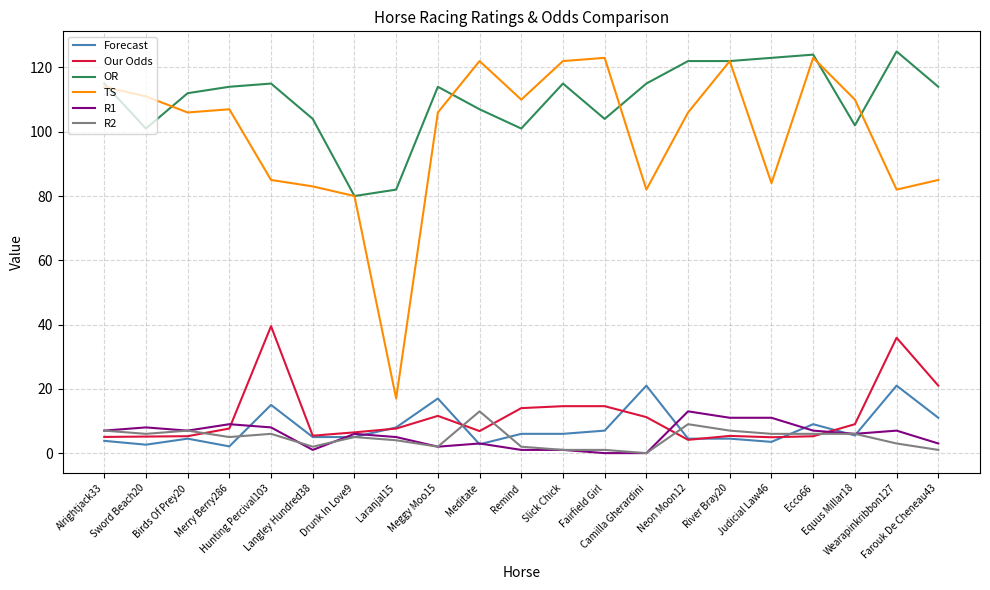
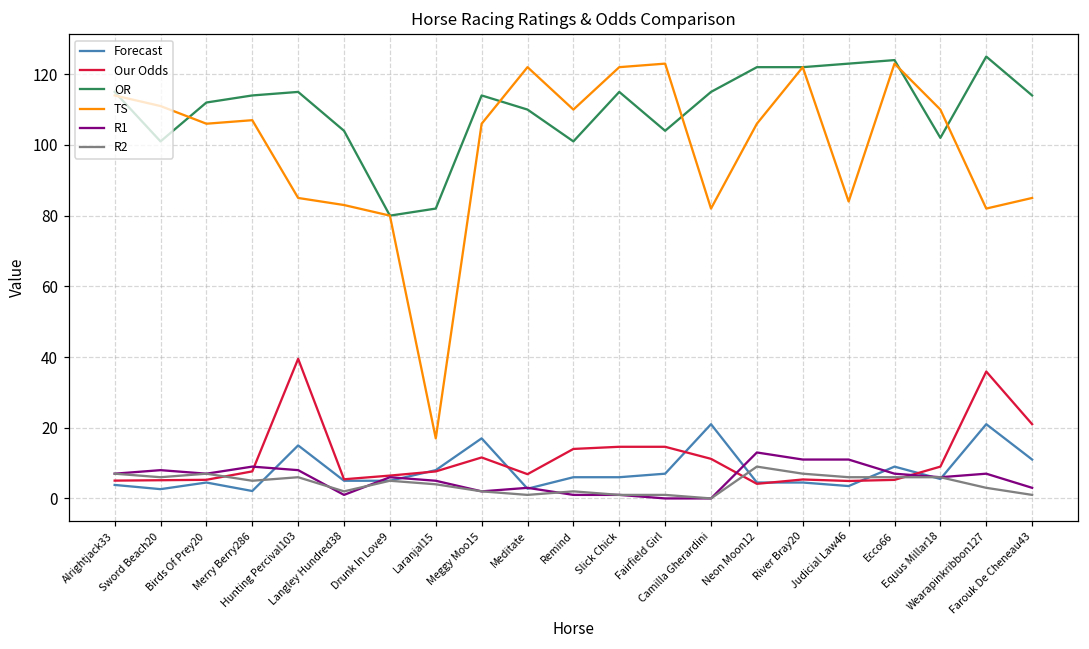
OR, Meditate: 107 -> 110
R2, Meditate: 13 -> 1
